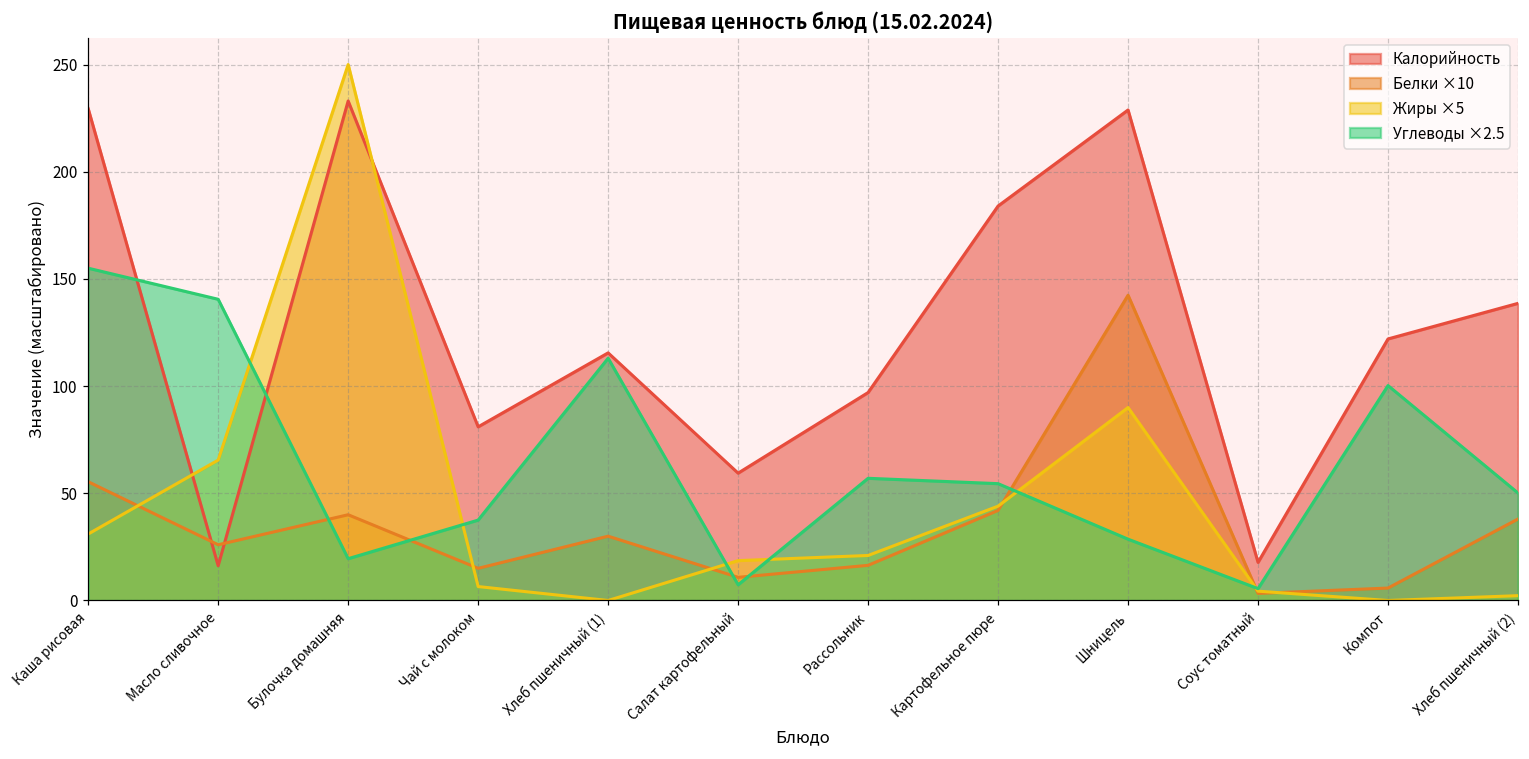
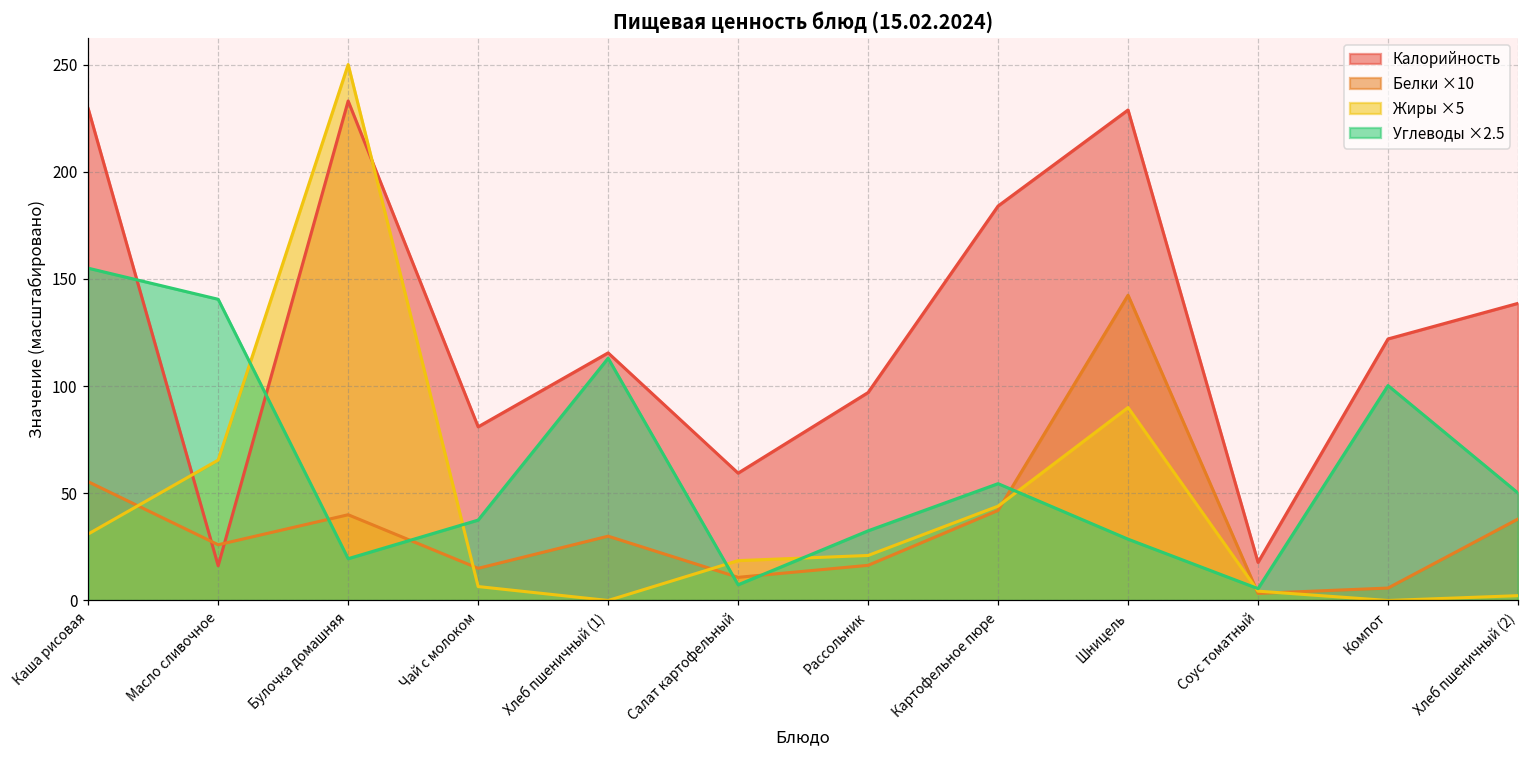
Углеводы ×2.5, Рассольник: 57 -> 33
